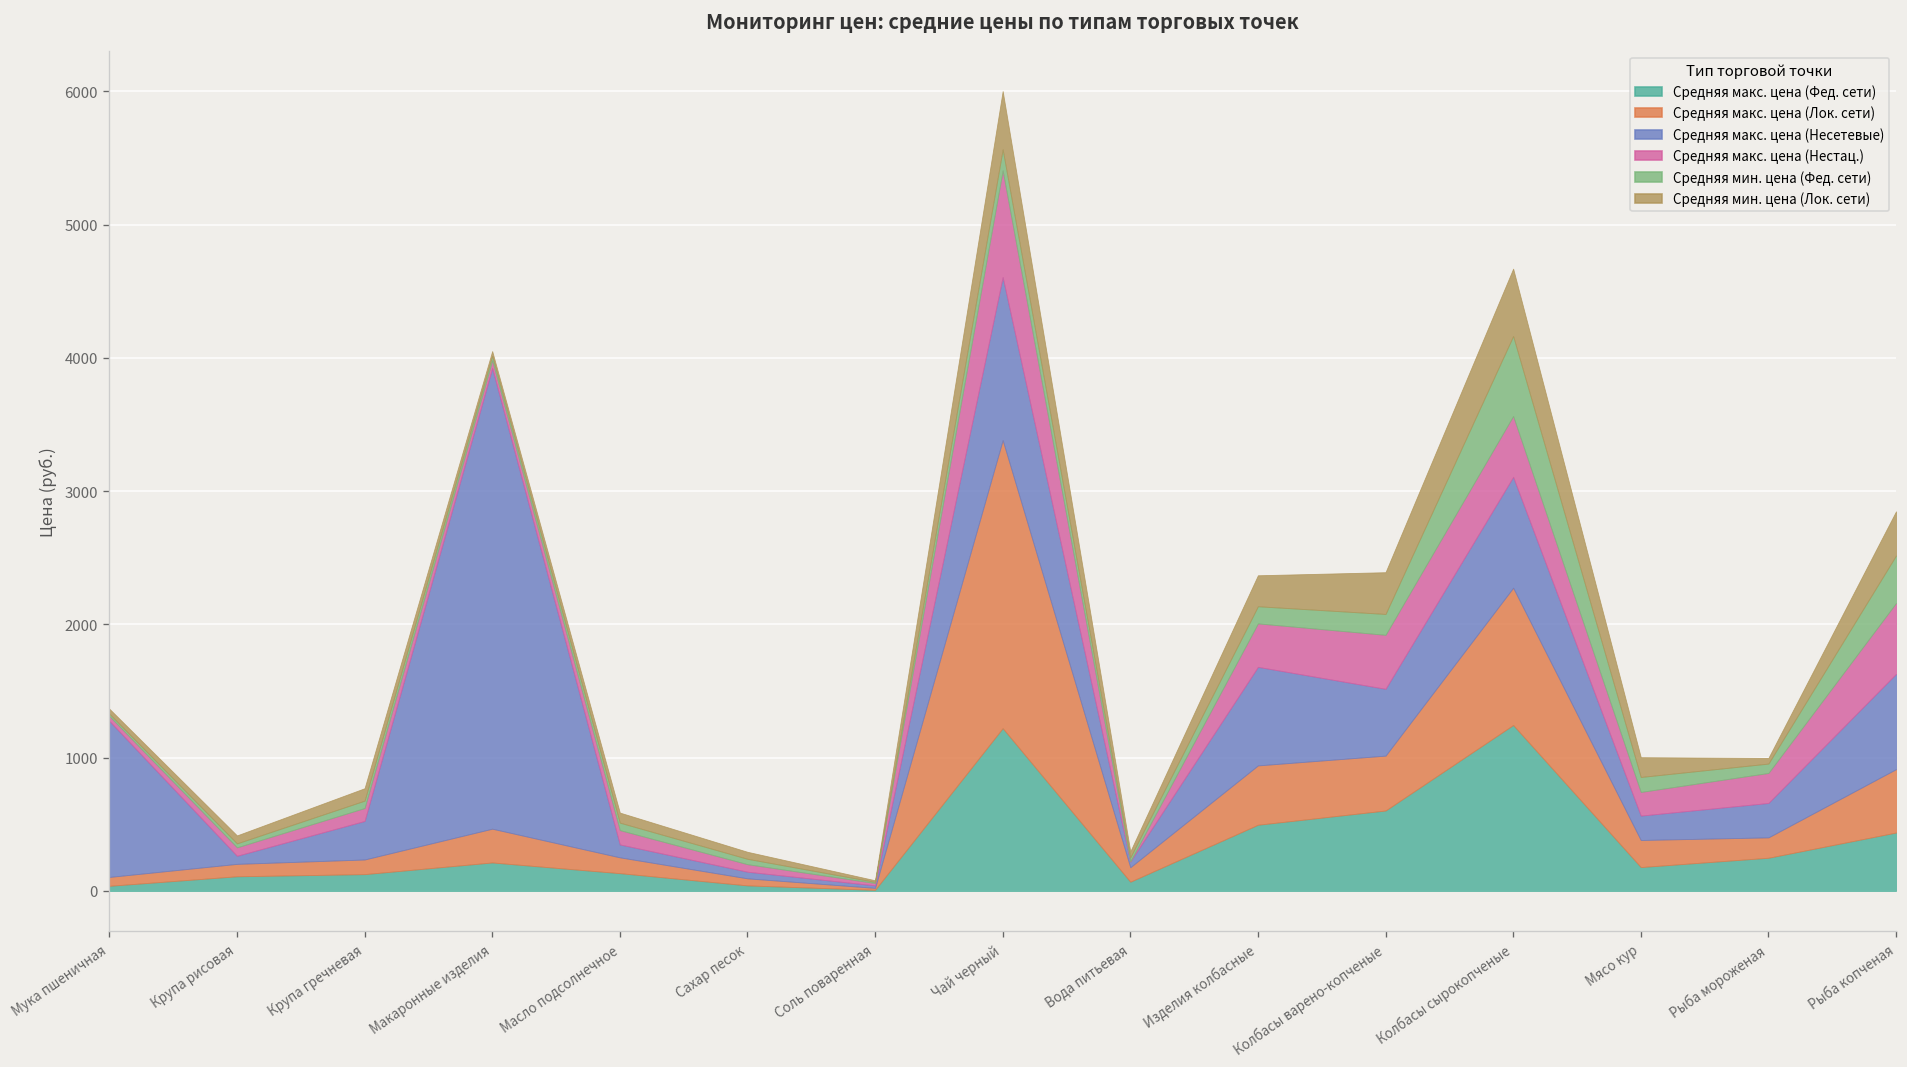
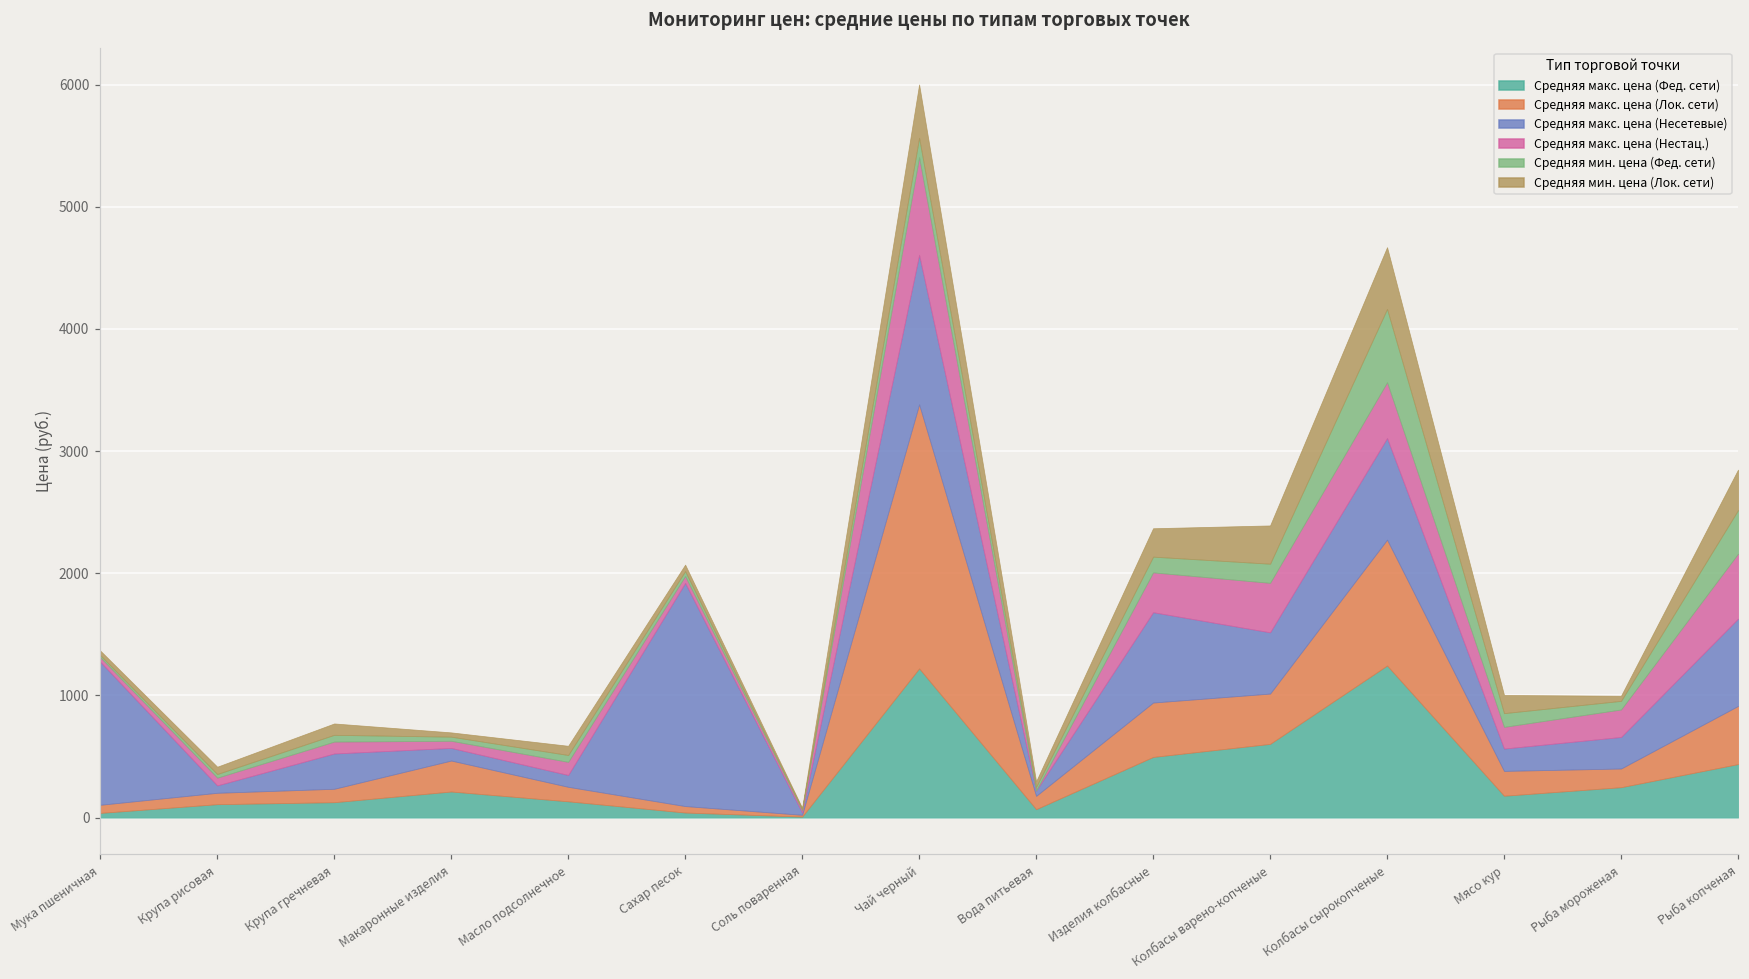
Средняя макс. цена (Несетевые), Макаронные изделия: 3460 -> 100
Средняя макс. цена (Несетевые), Сахар песок: 50 -> 1830
